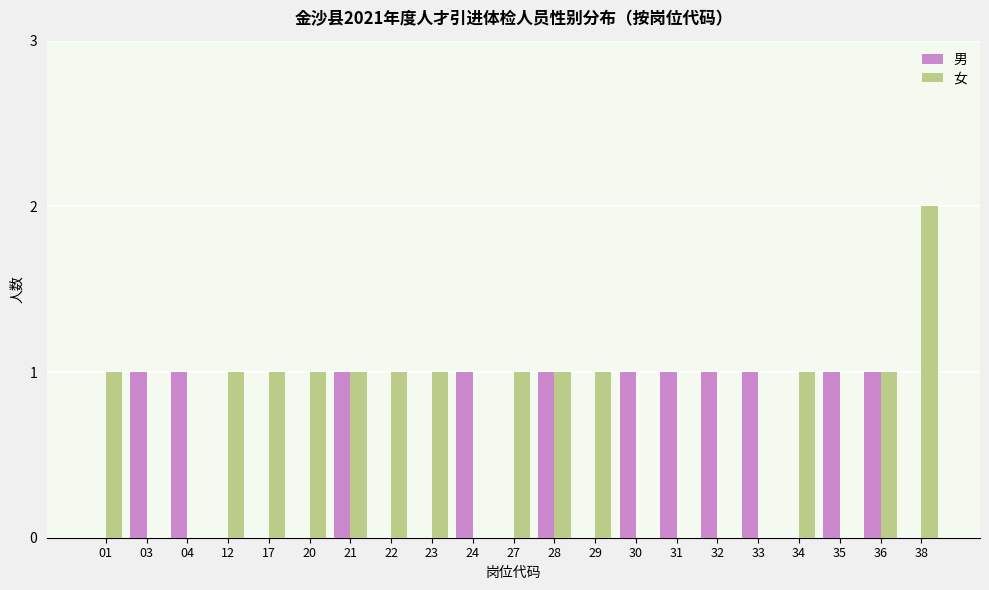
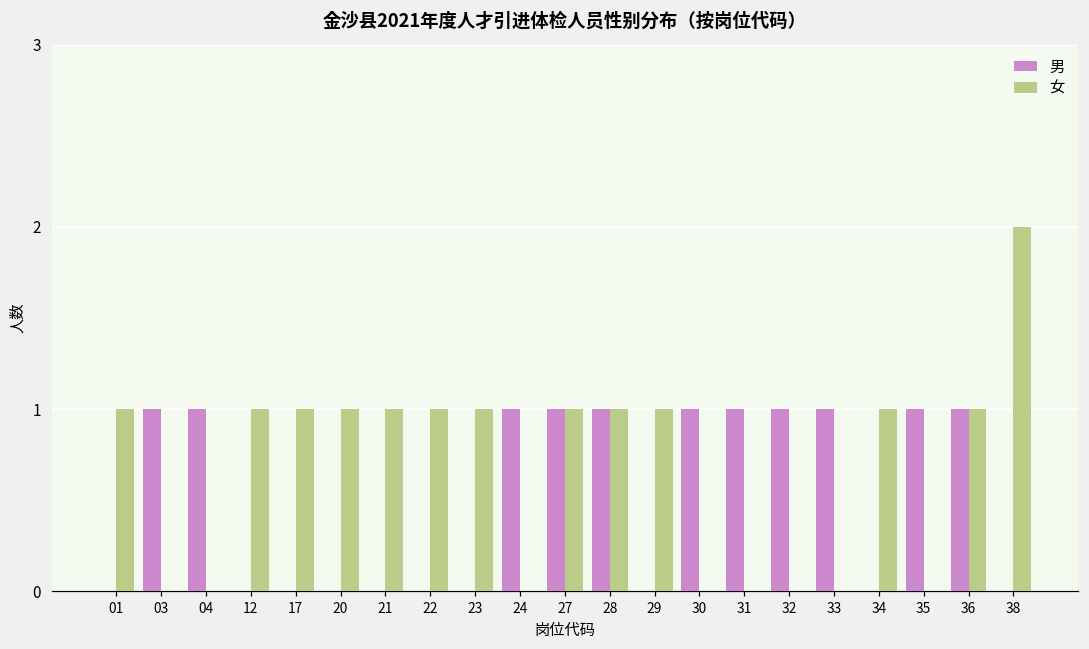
男, 21: 1 -> 0
男, 27: 0 -> 1
